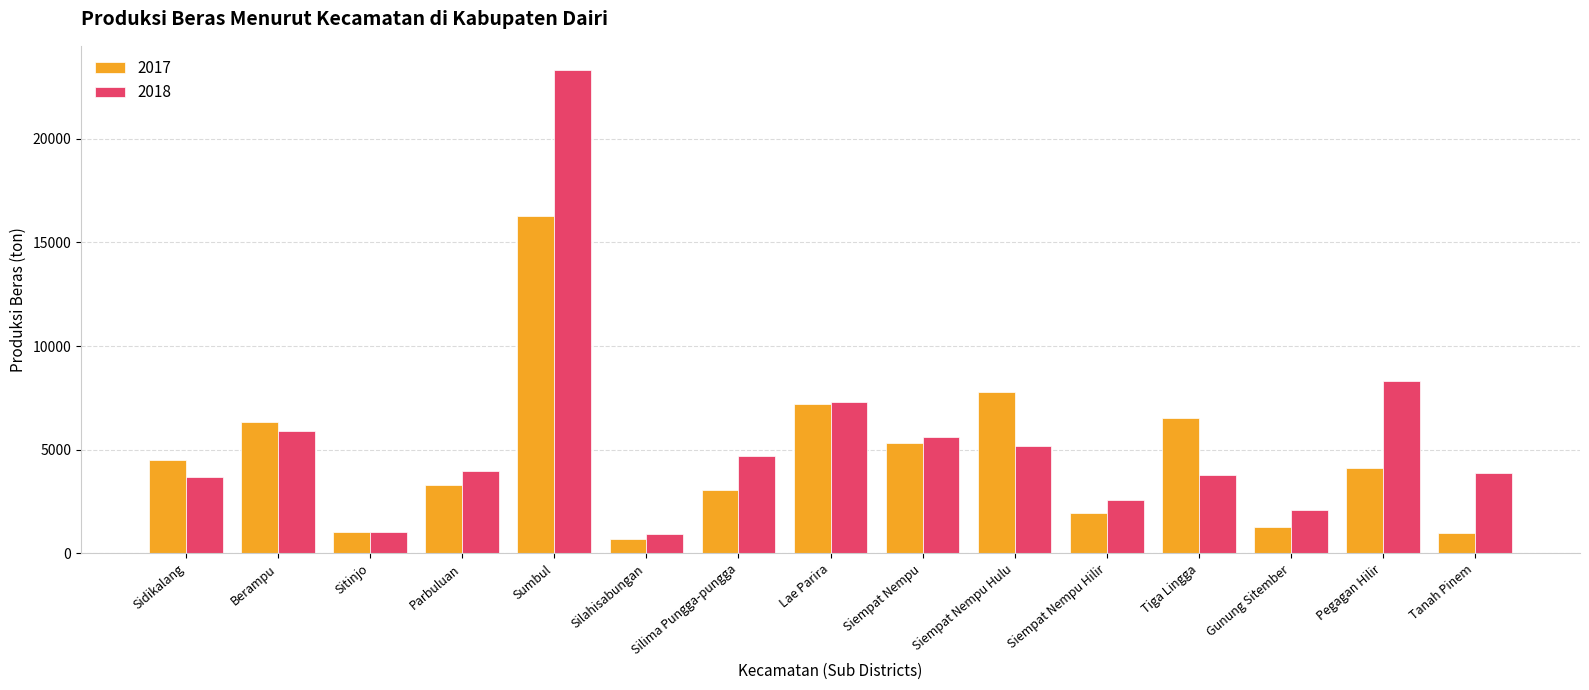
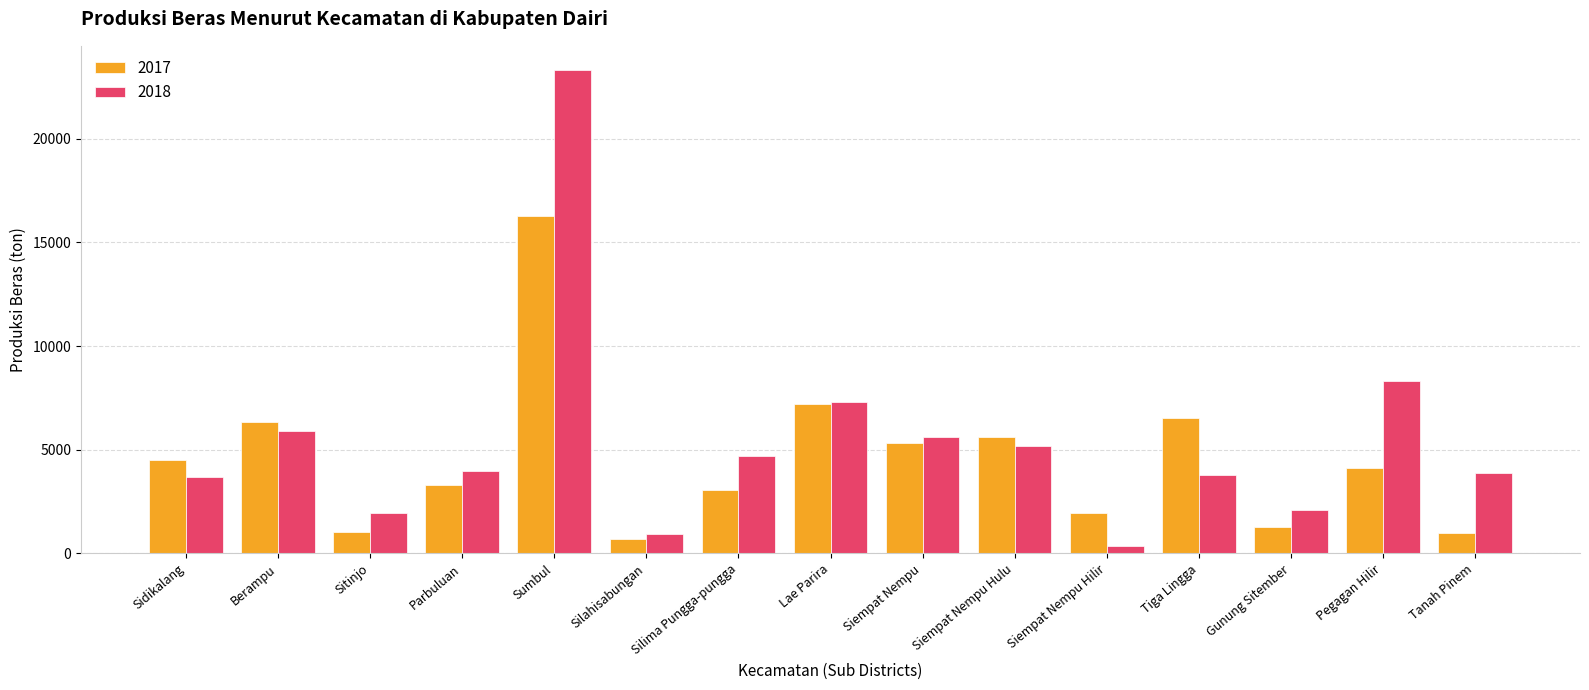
2018, Sitinjo: 1000 -> 1900
2017, Siempat Nempu Hulu: 7800 -> 5600
2018, Siempat Nempu Hilir: 2600 -> 400
